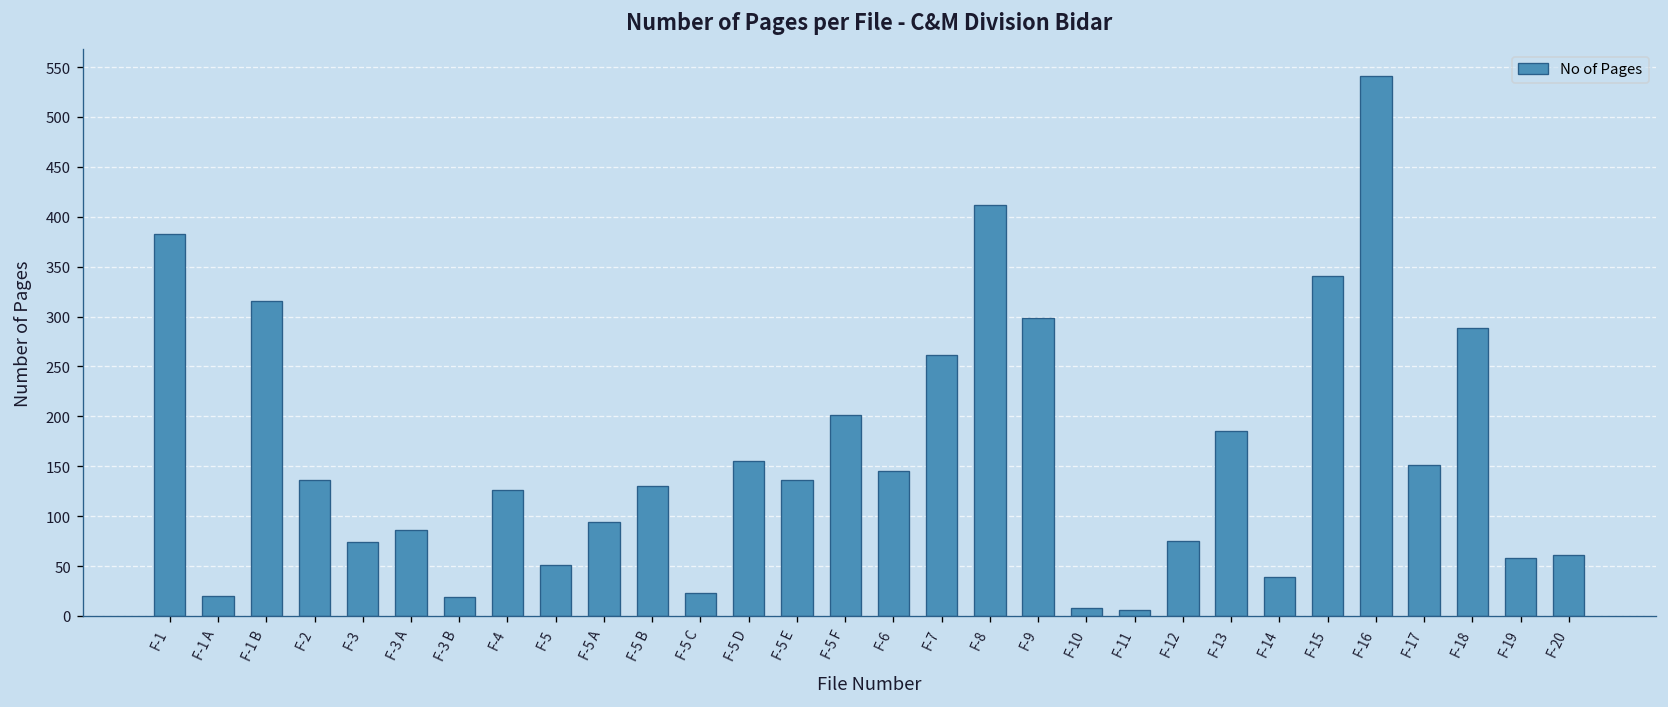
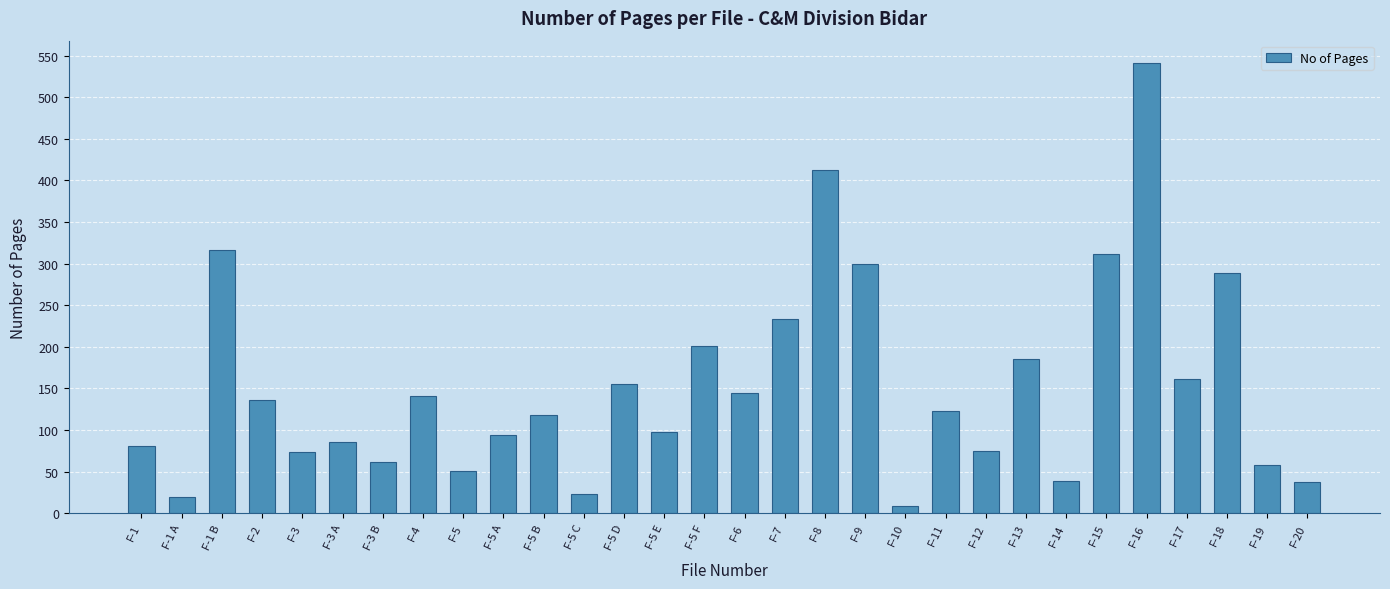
F-1: 380 -> 80
F-3 B: 20 -> 60
F-4: 130 -> 140
F-5 B: 130 -> 120
F-5 E: 140 -> 100
F-7: 260 -> 230
F-11: 10 -> 120
F-15: 340 -> 310
F-17: 150 -> 160
F-20: 60 -> 40
